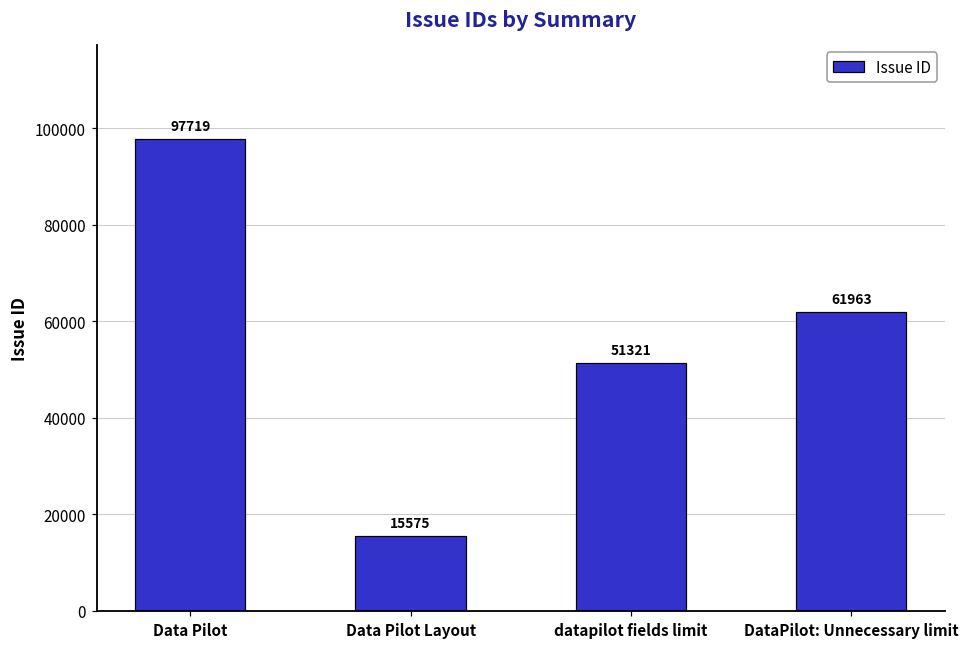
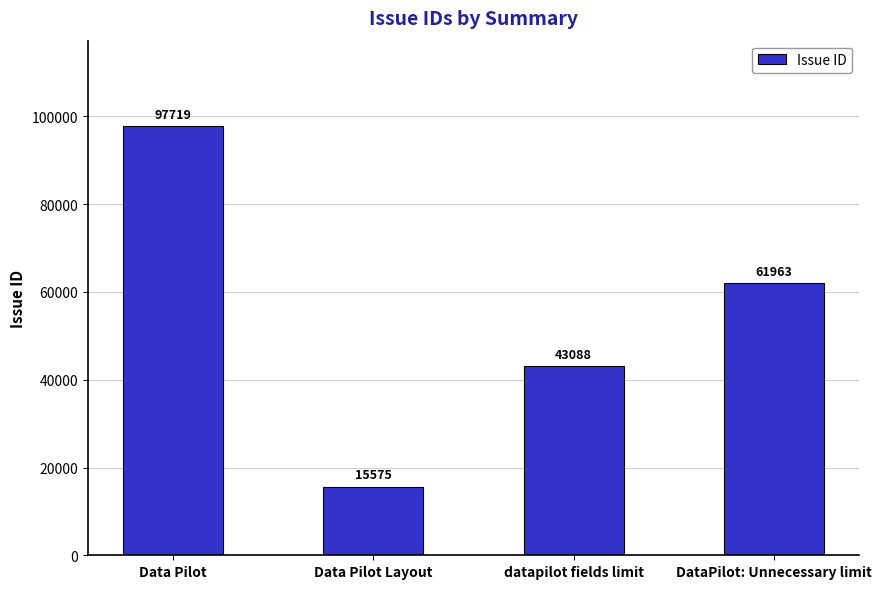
datapilot fields limit: 51321 -> 43088
